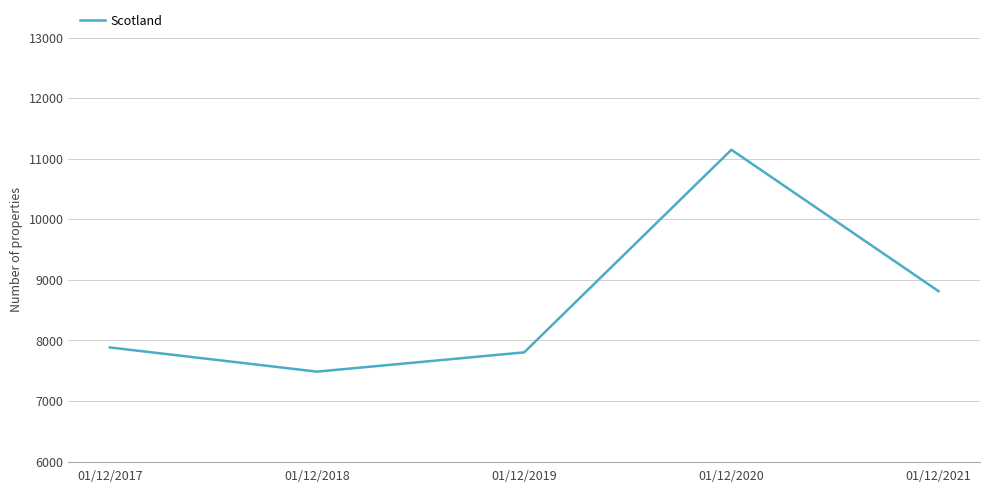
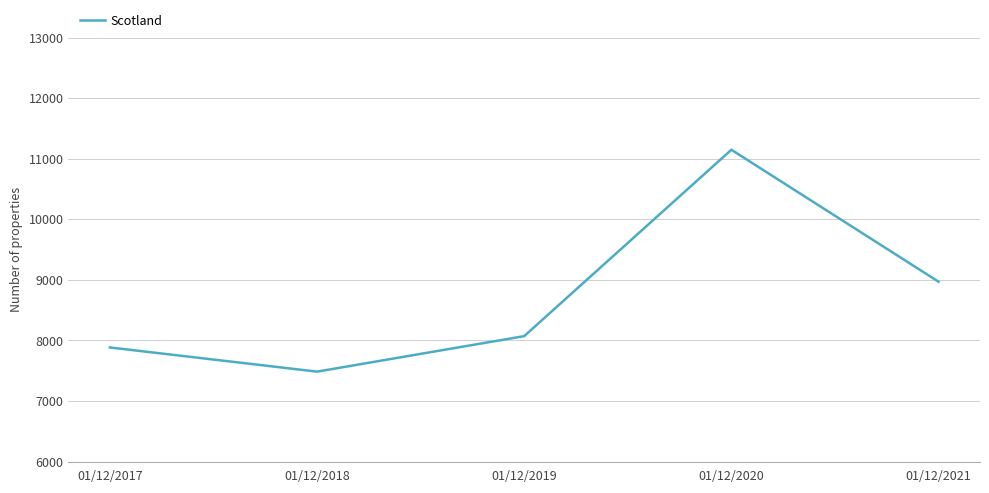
01/12/2019: 7800 -> 8100
01/12/2021: 8800 -> 9000
